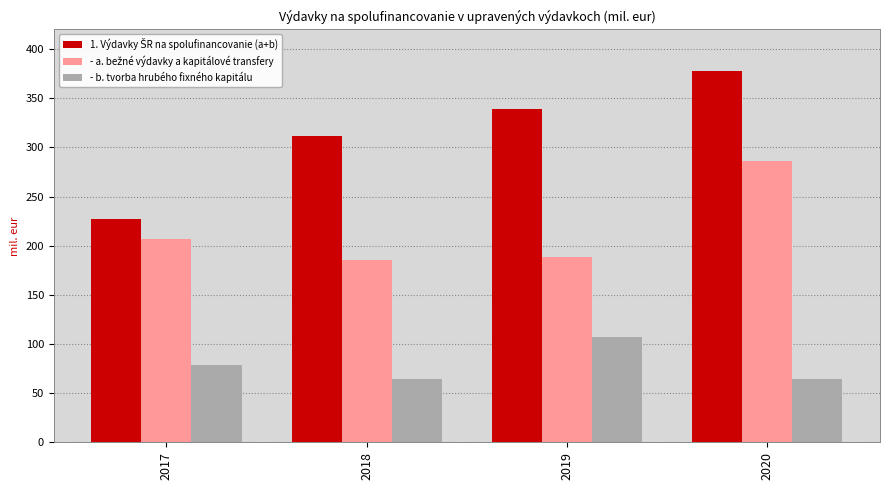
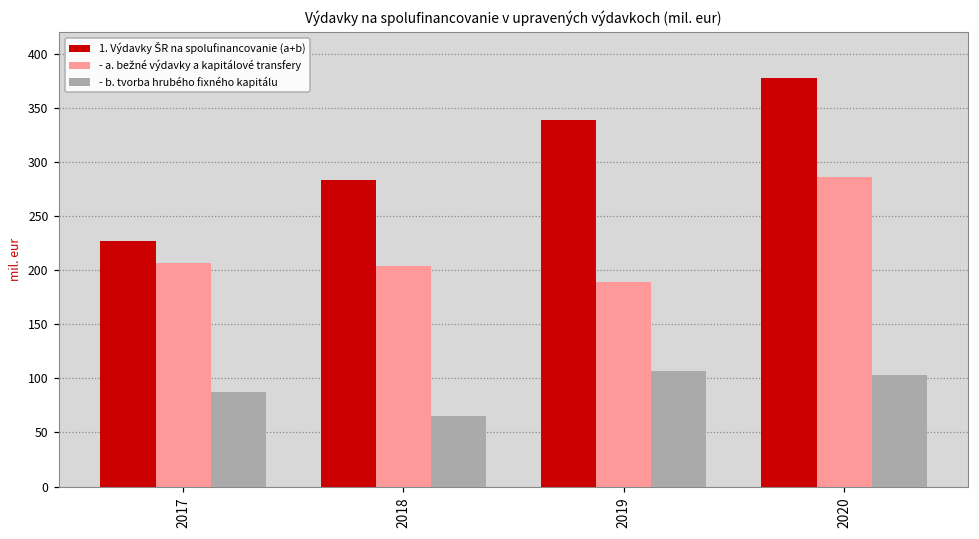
- b. tvorba hrubého fixného kapitálu, 2017: 80 -> 90
1. Výdavky ŠR na spolufinancovanie (a+b), 2018: 310 -> 280
- a. bežné výdavky a kapitálové transfery, 2018: 190 -> 200
- b. tvorba hrubého fixného kapitálu, 2020: 60 -> 100
